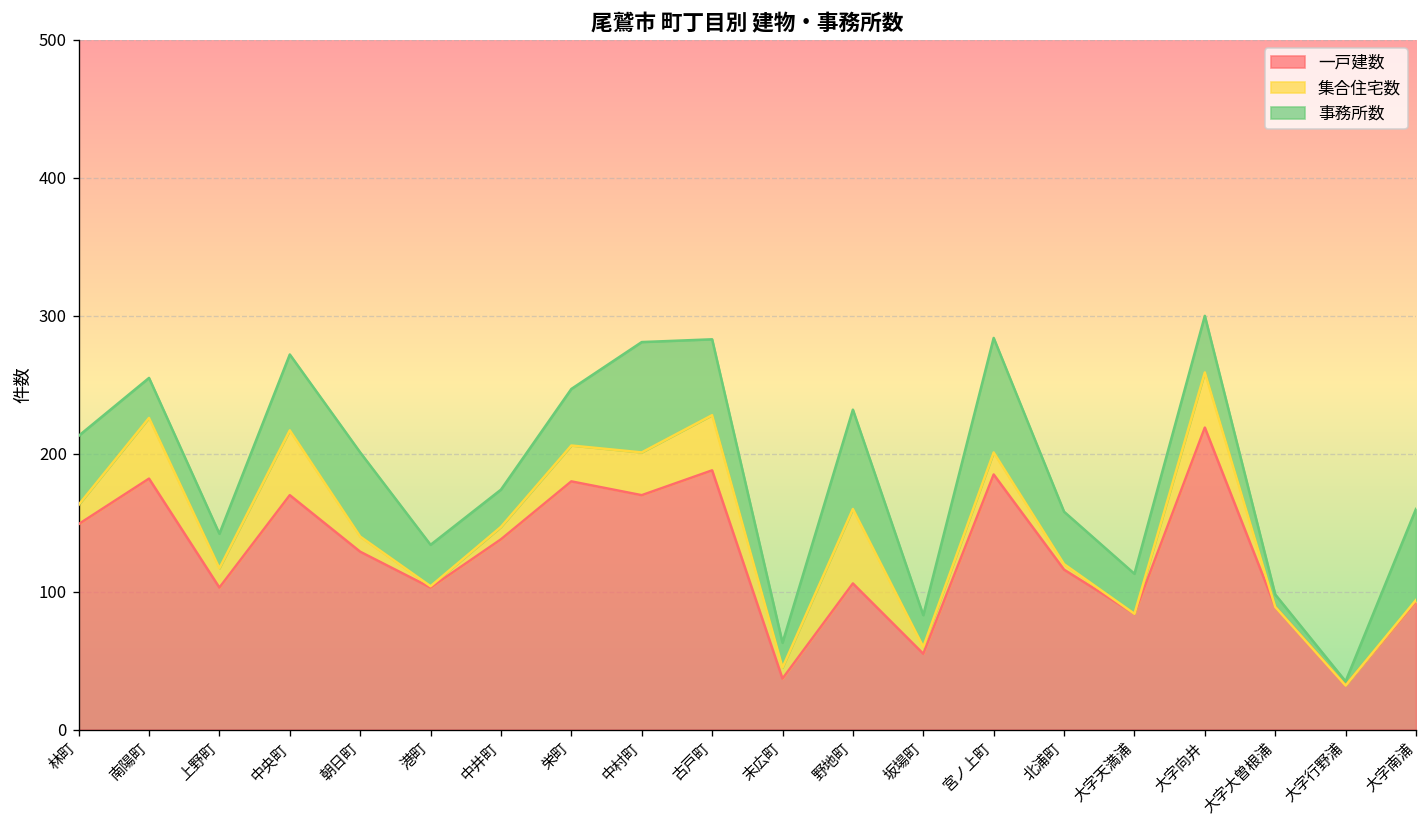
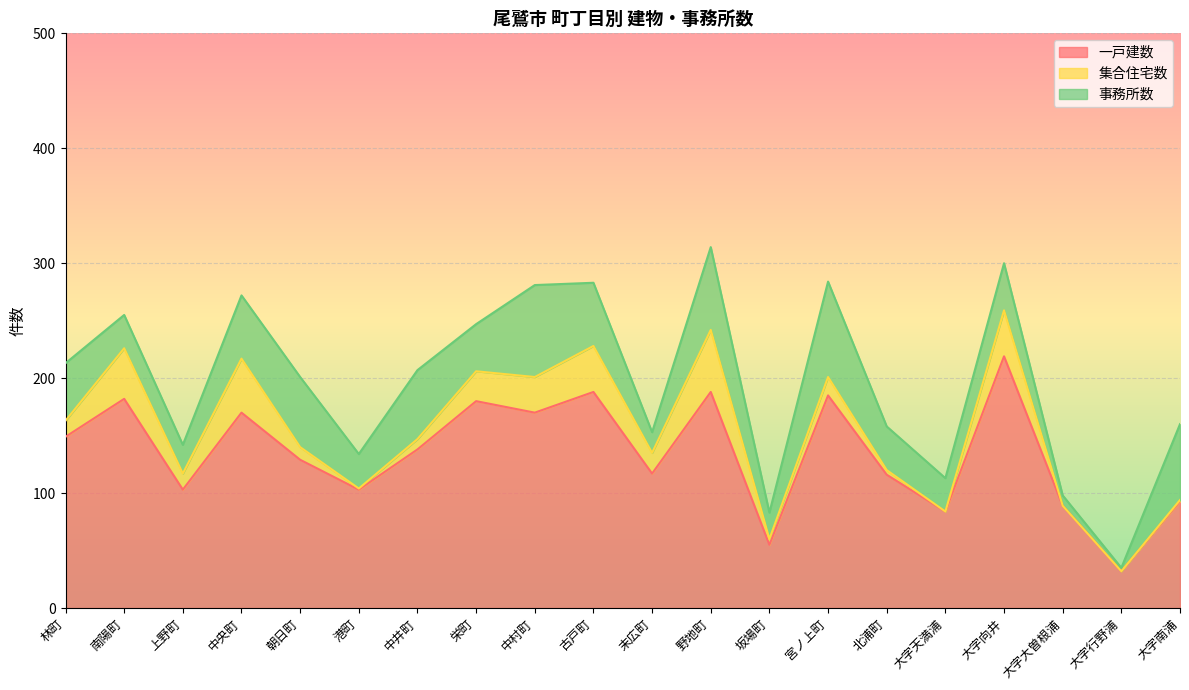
事務所数, 中井町: 27 -> 60
一戸建数, 末広町: 37 -> 117
集合住宅数, 末広町: 8 -> 18
一戸建数, 野地町: 106 -> 188
